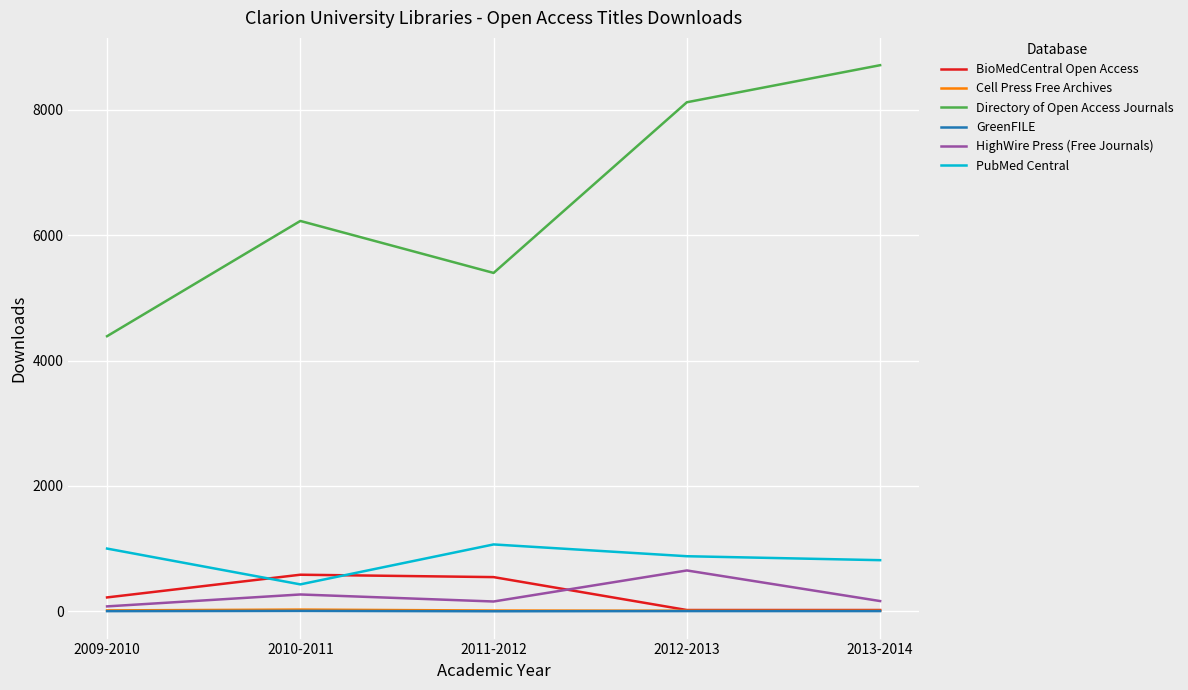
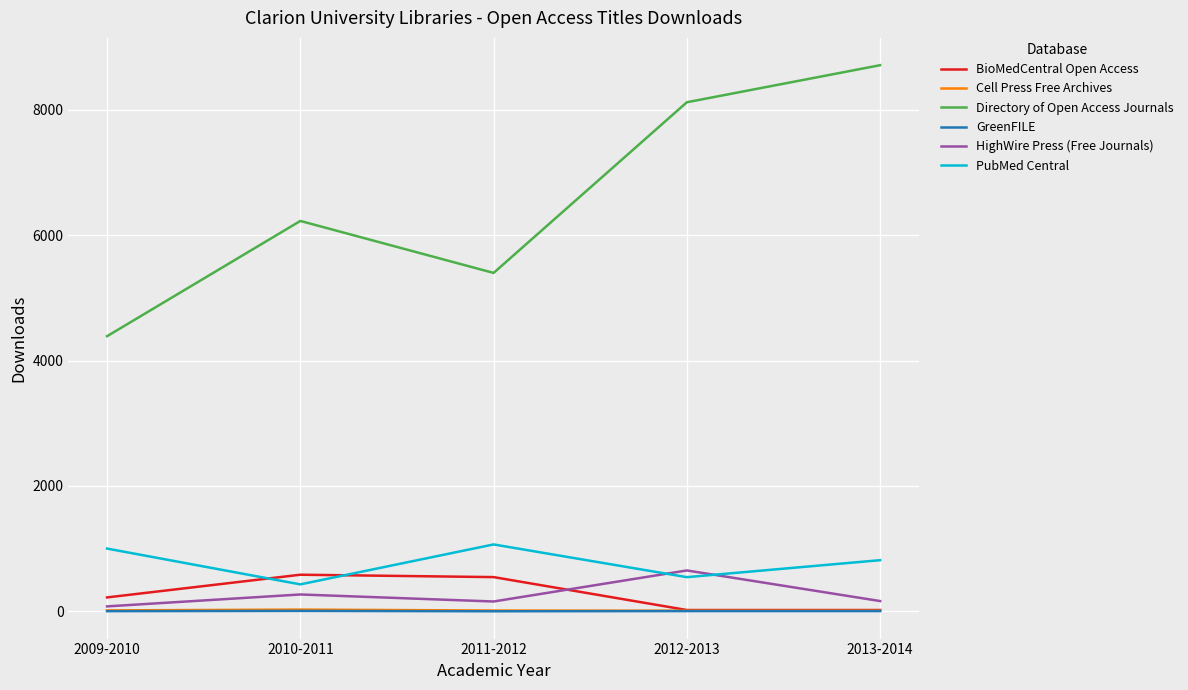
PubMed Central, 2012-2013: 900 -> 500
